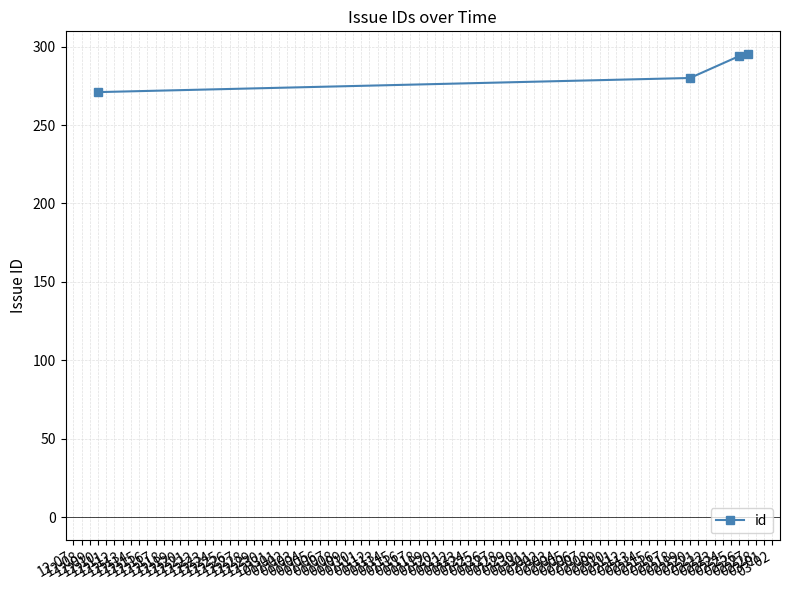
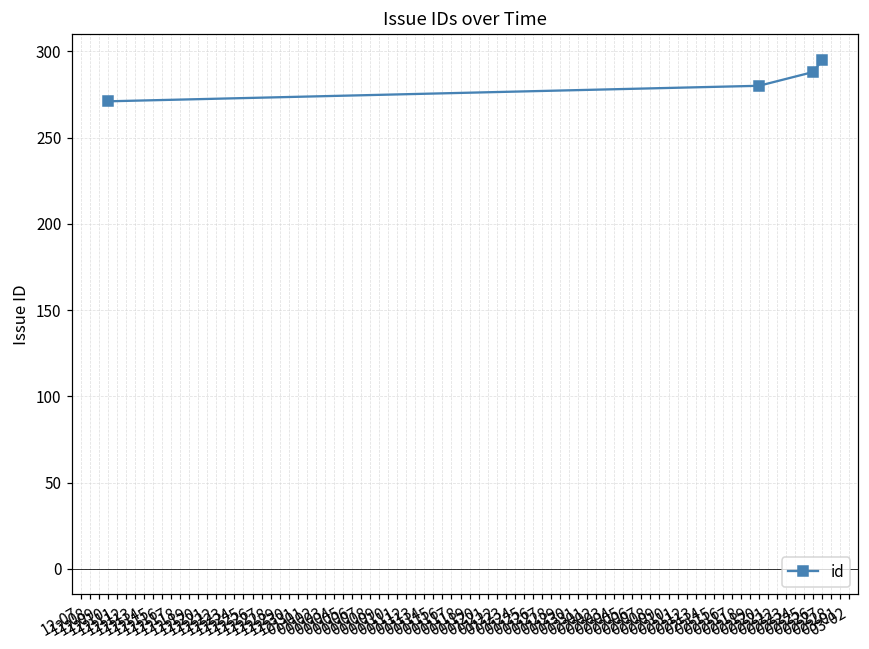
02-26: 294 -> 288
